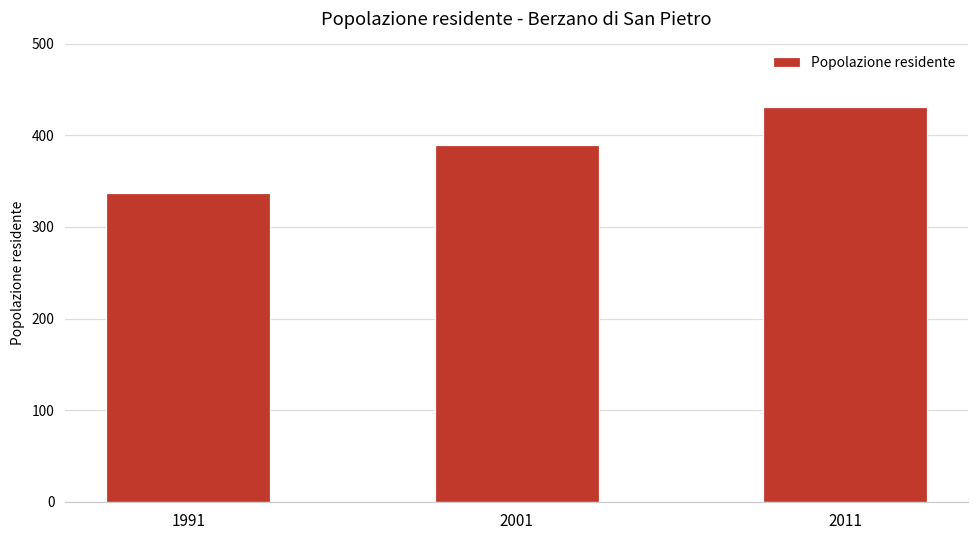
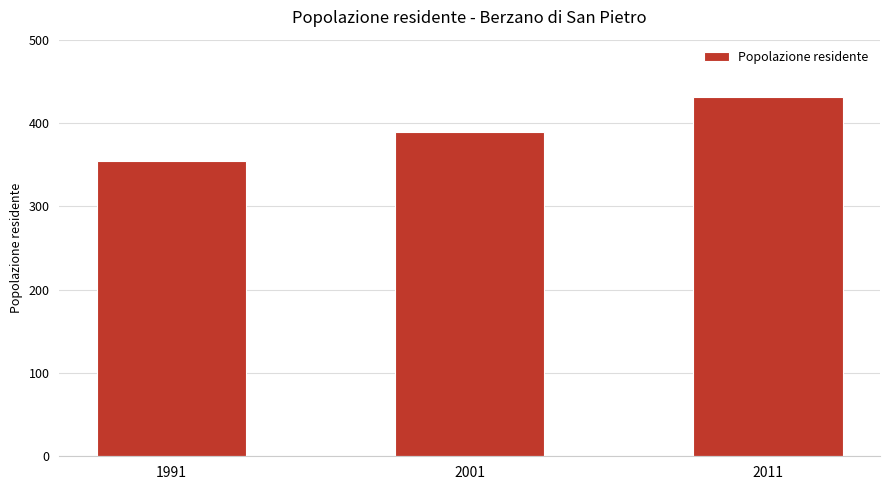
1991: 340 -> 350
